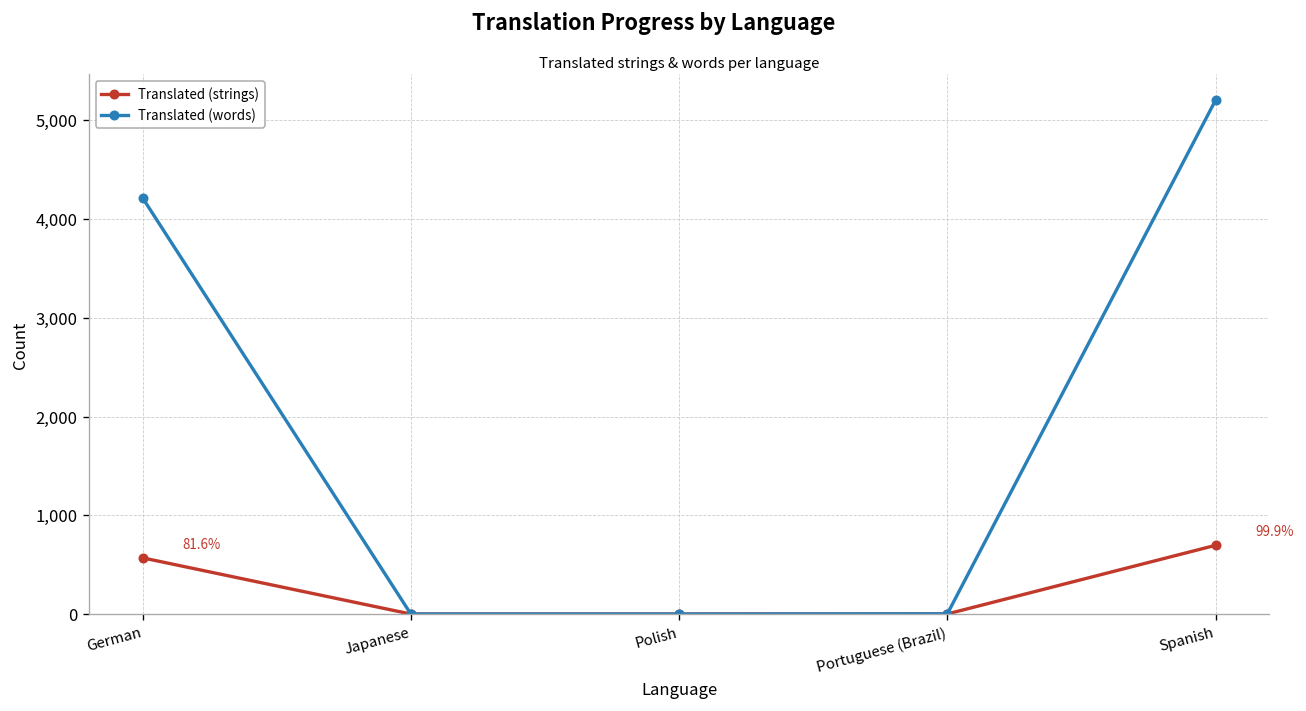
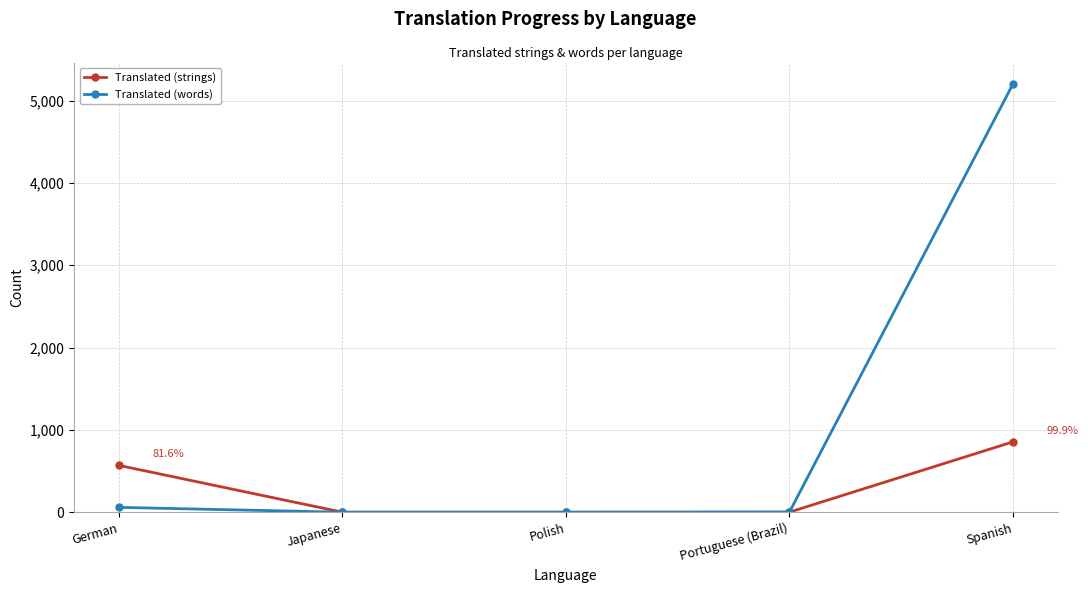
Translated (words), German: 4,200 -> 100
Translated (strings), Spanish: 700 -> 900
